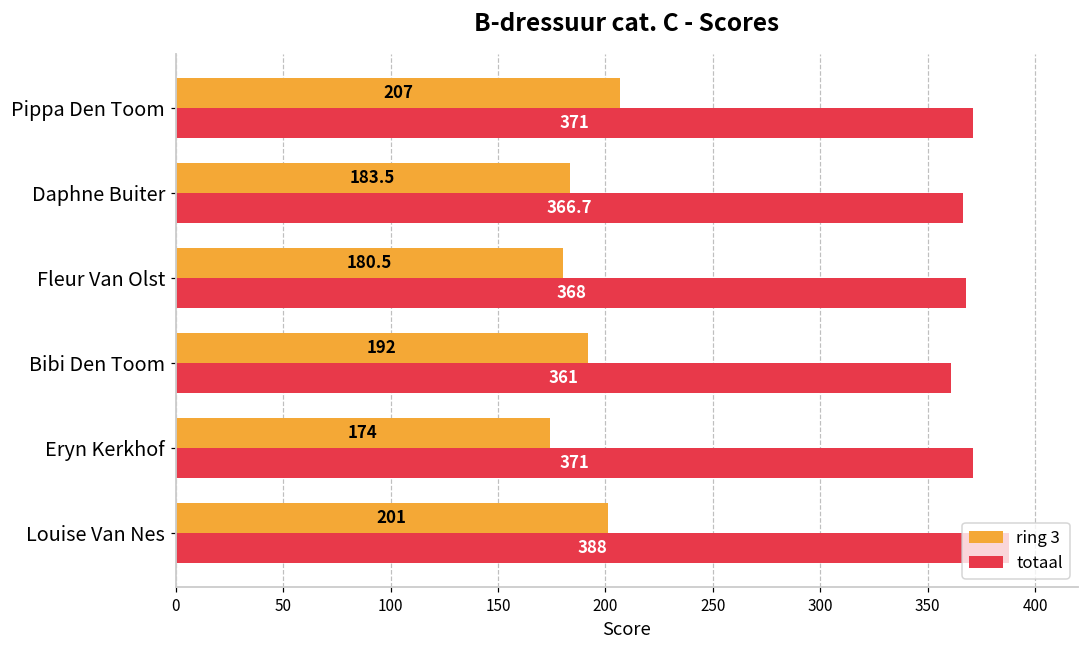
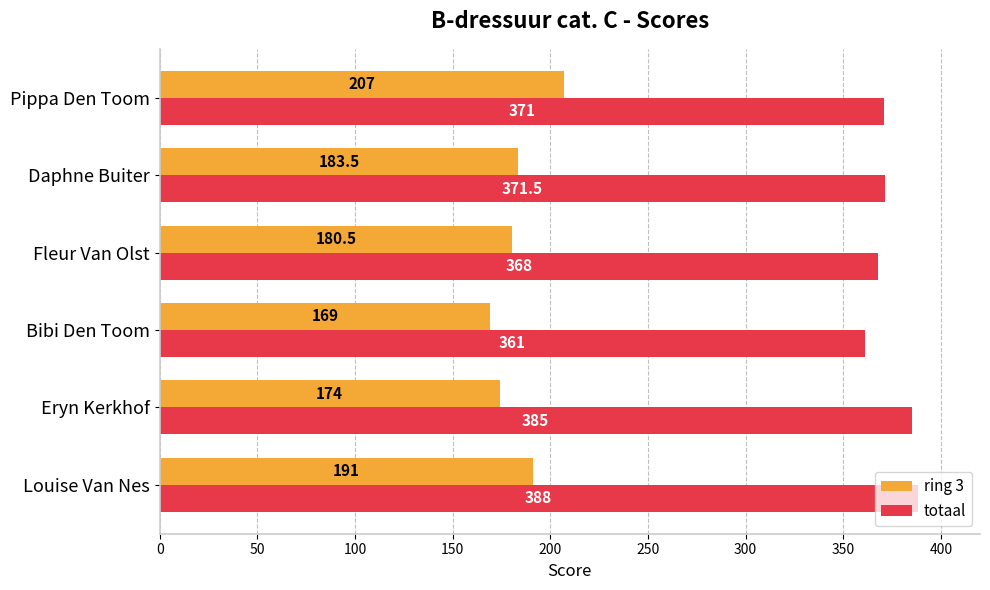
totaal, Daphne Buiter: 366.7 -> 371.5
ring 3, Bibi Den Toom: 192 -> 169
totaal, Eryn Kerkhof: 371 -> 385
ring 3, Louise Van Nes: 201 -> 191
